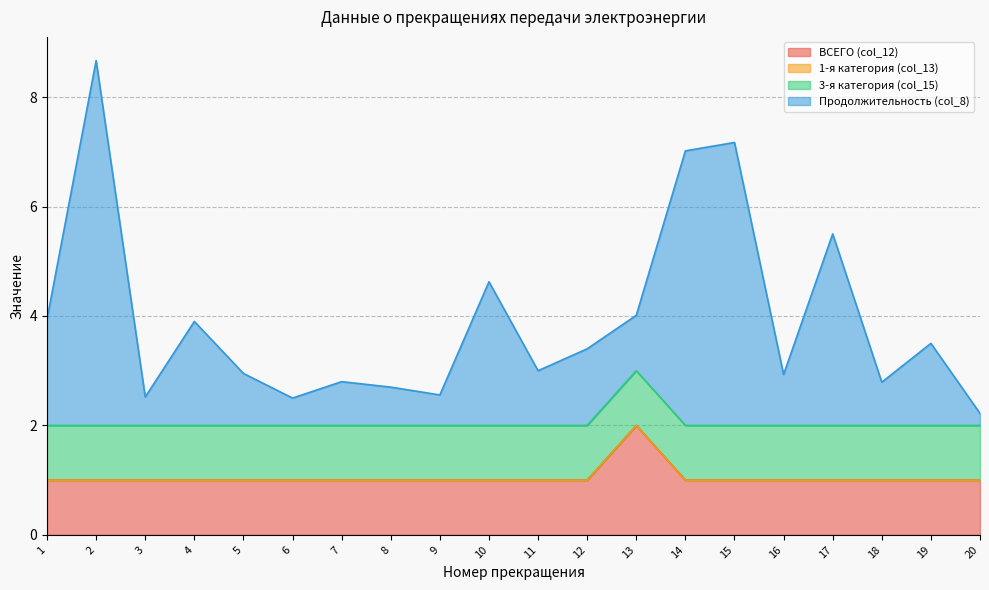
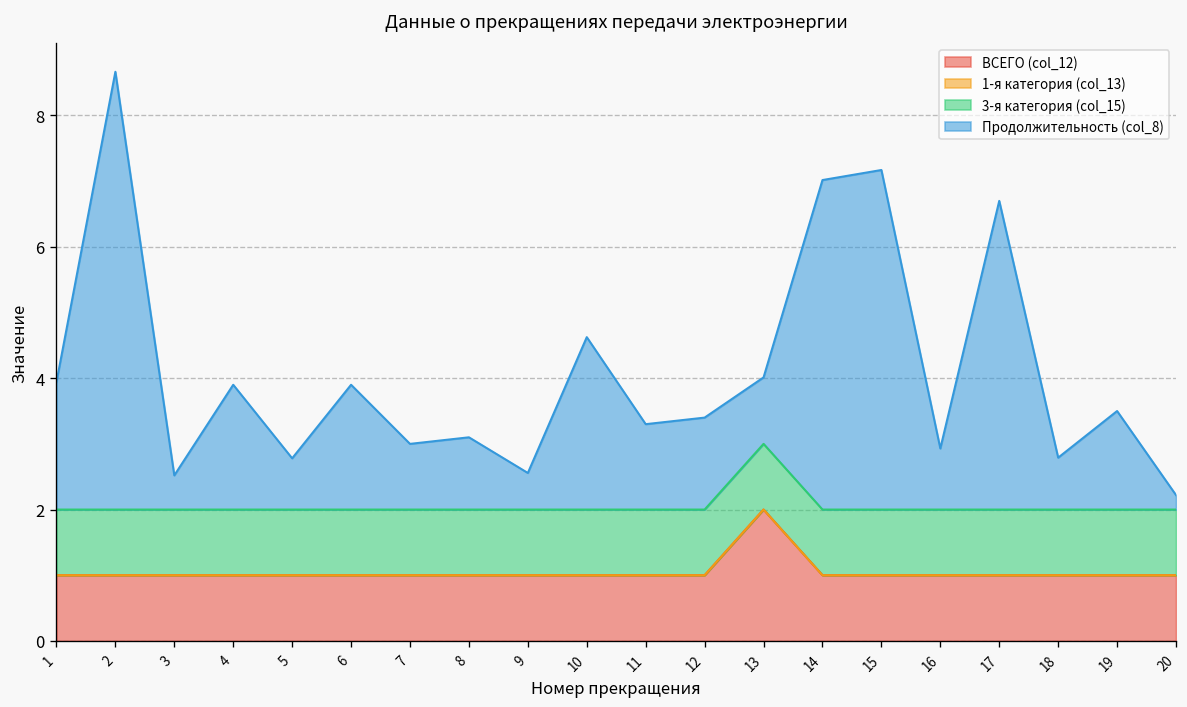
Продолжительность (col_8), 5: 1.0 -> 0.8
Продолжительность (col_8), 6: 0.5 -> 1.9
Продолжительность (col_8), 7: 0.8 -> 1.0
Продолжительность (col_8), 8: 0.7 -> 1.1
Продолжительность (col_8), 11: 1.0 -> 1.3
Продолжительность (col_8), 17: 3.5 -> 4.7
